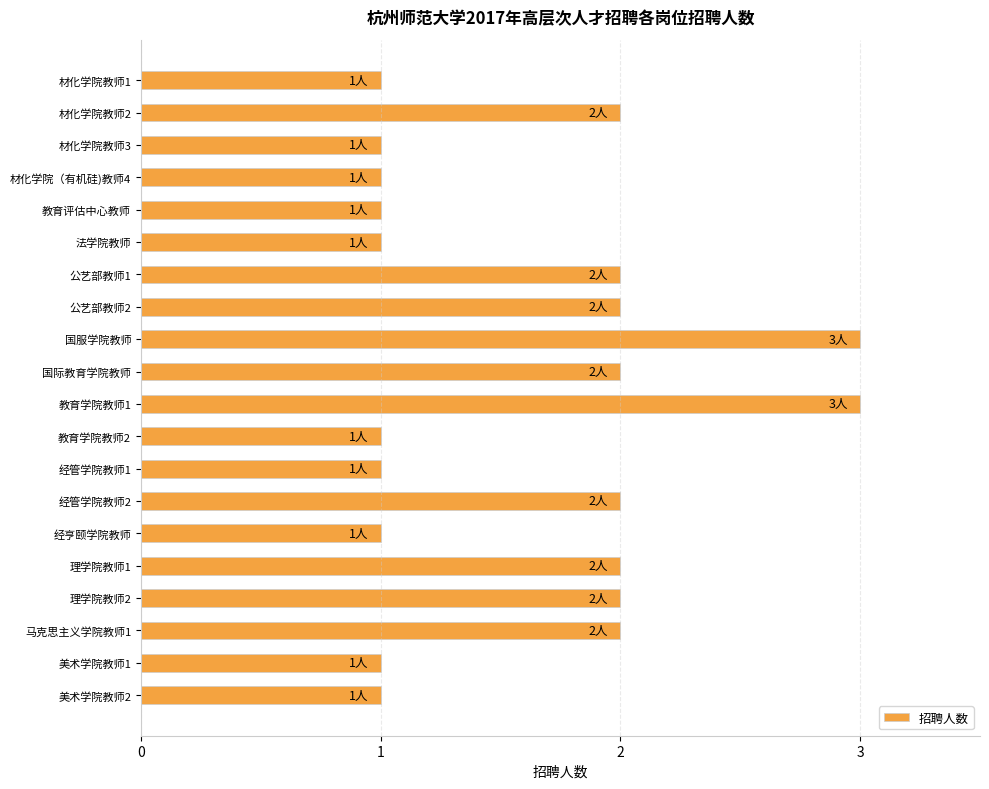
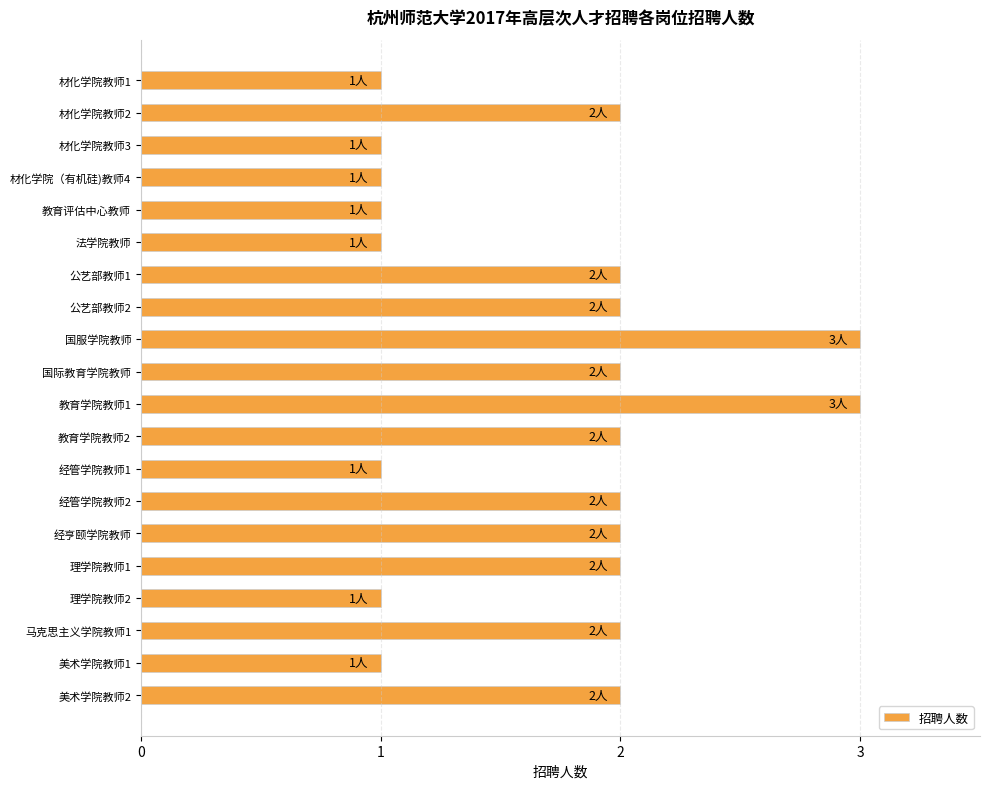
教育学院教师2: 1人 -> 2人
经亨颐学院教师: 1人 -> 2人
理学院教师2: 2人 -> 1人
美术学院教师2: 1人 -> 2人
